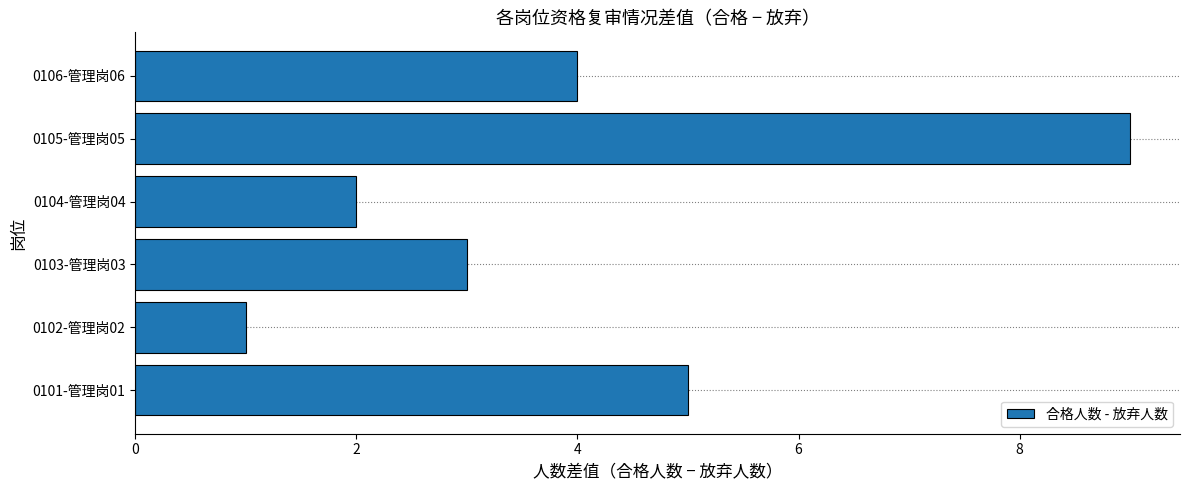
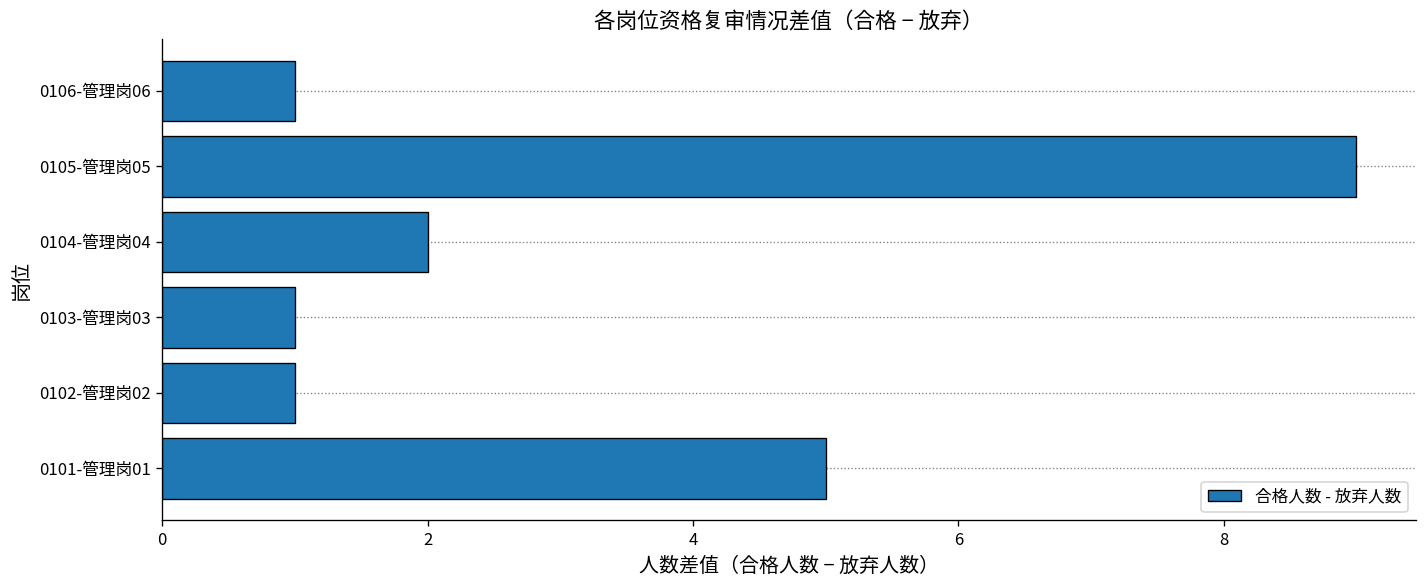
0106-管理岗06: 4 -> 1
0103-管理岗03: 3 -> 1
